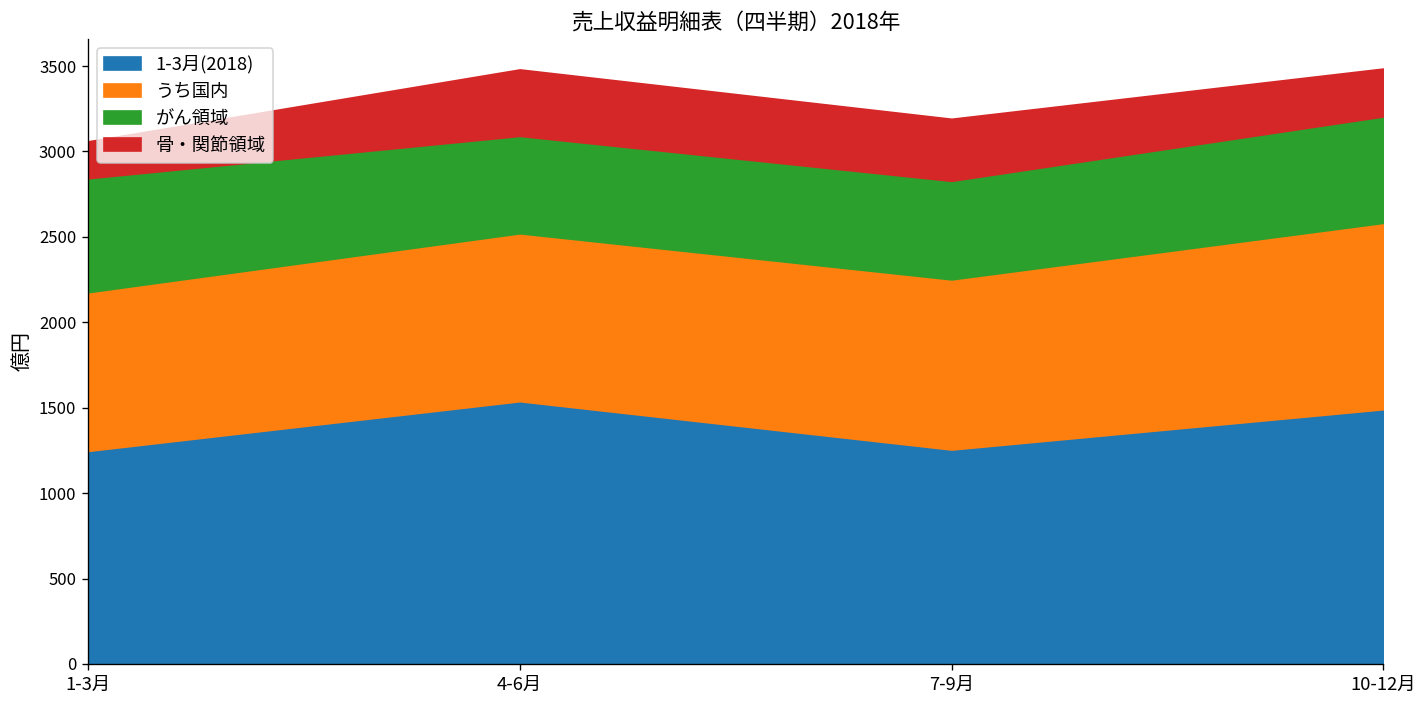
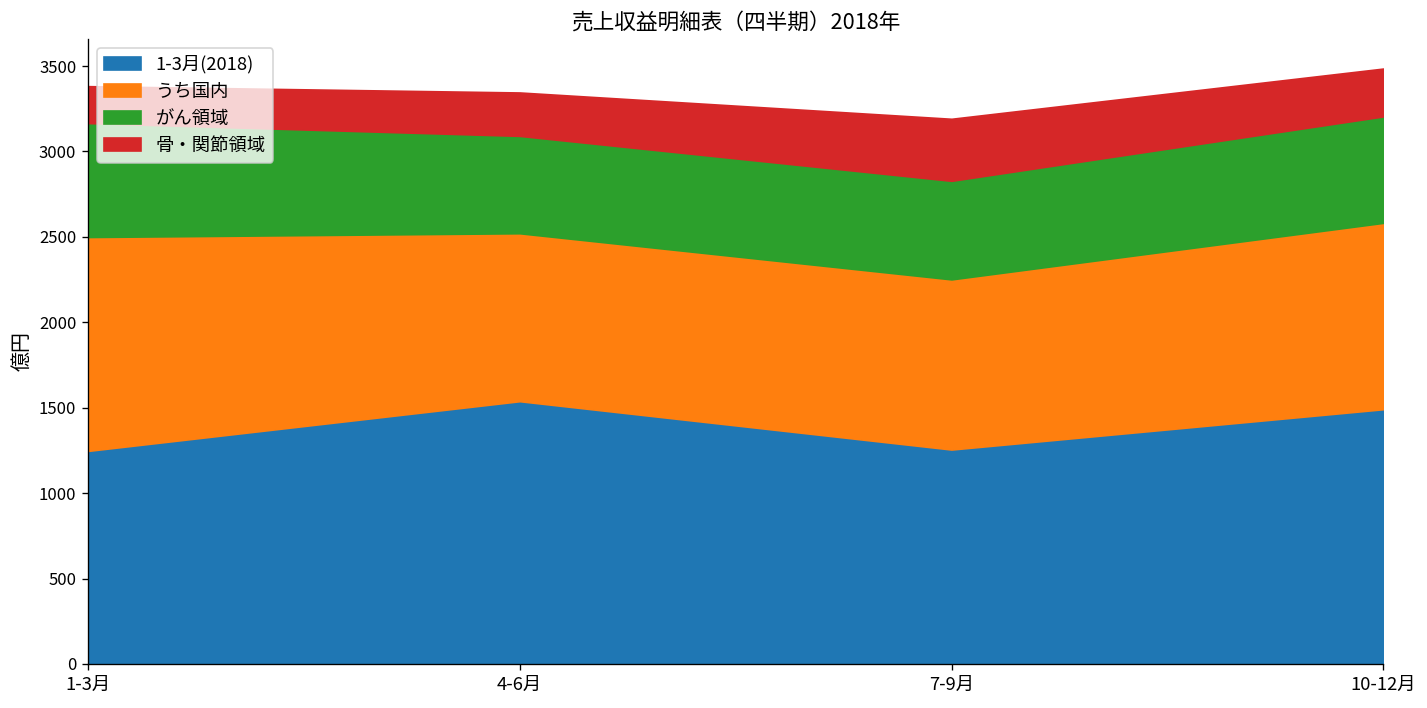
うち国内, 1-3月: 930 -> 1250
骨・関節領域, 4-6月: 390 -> 250
